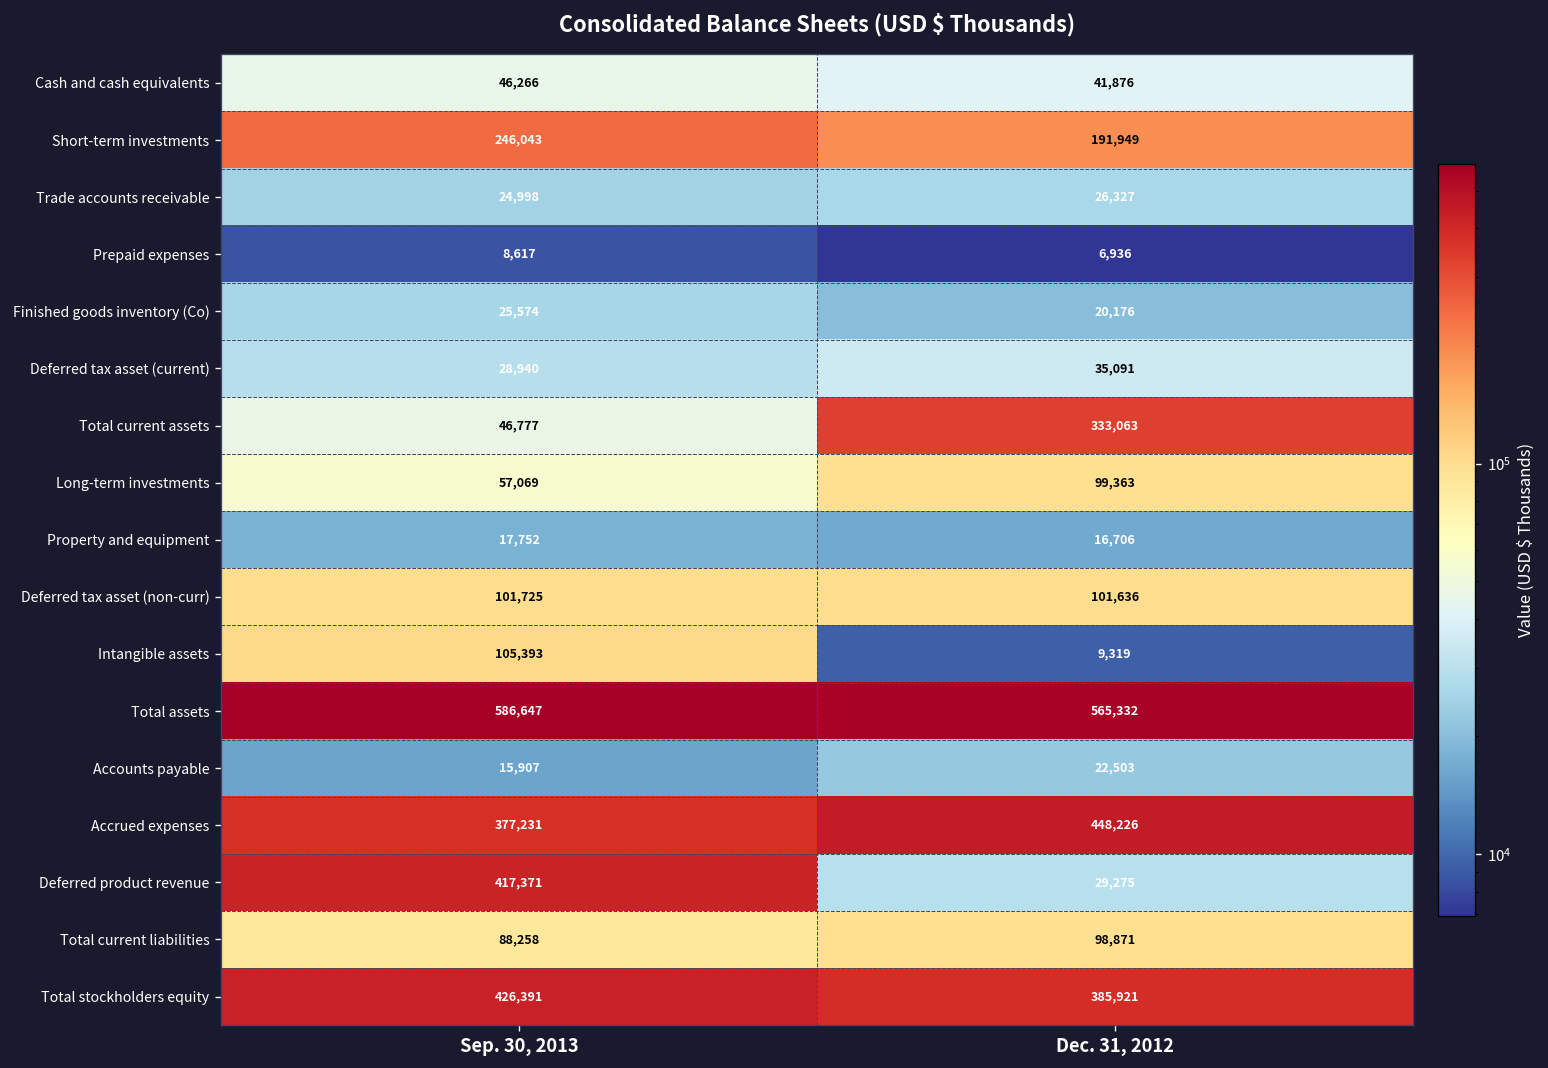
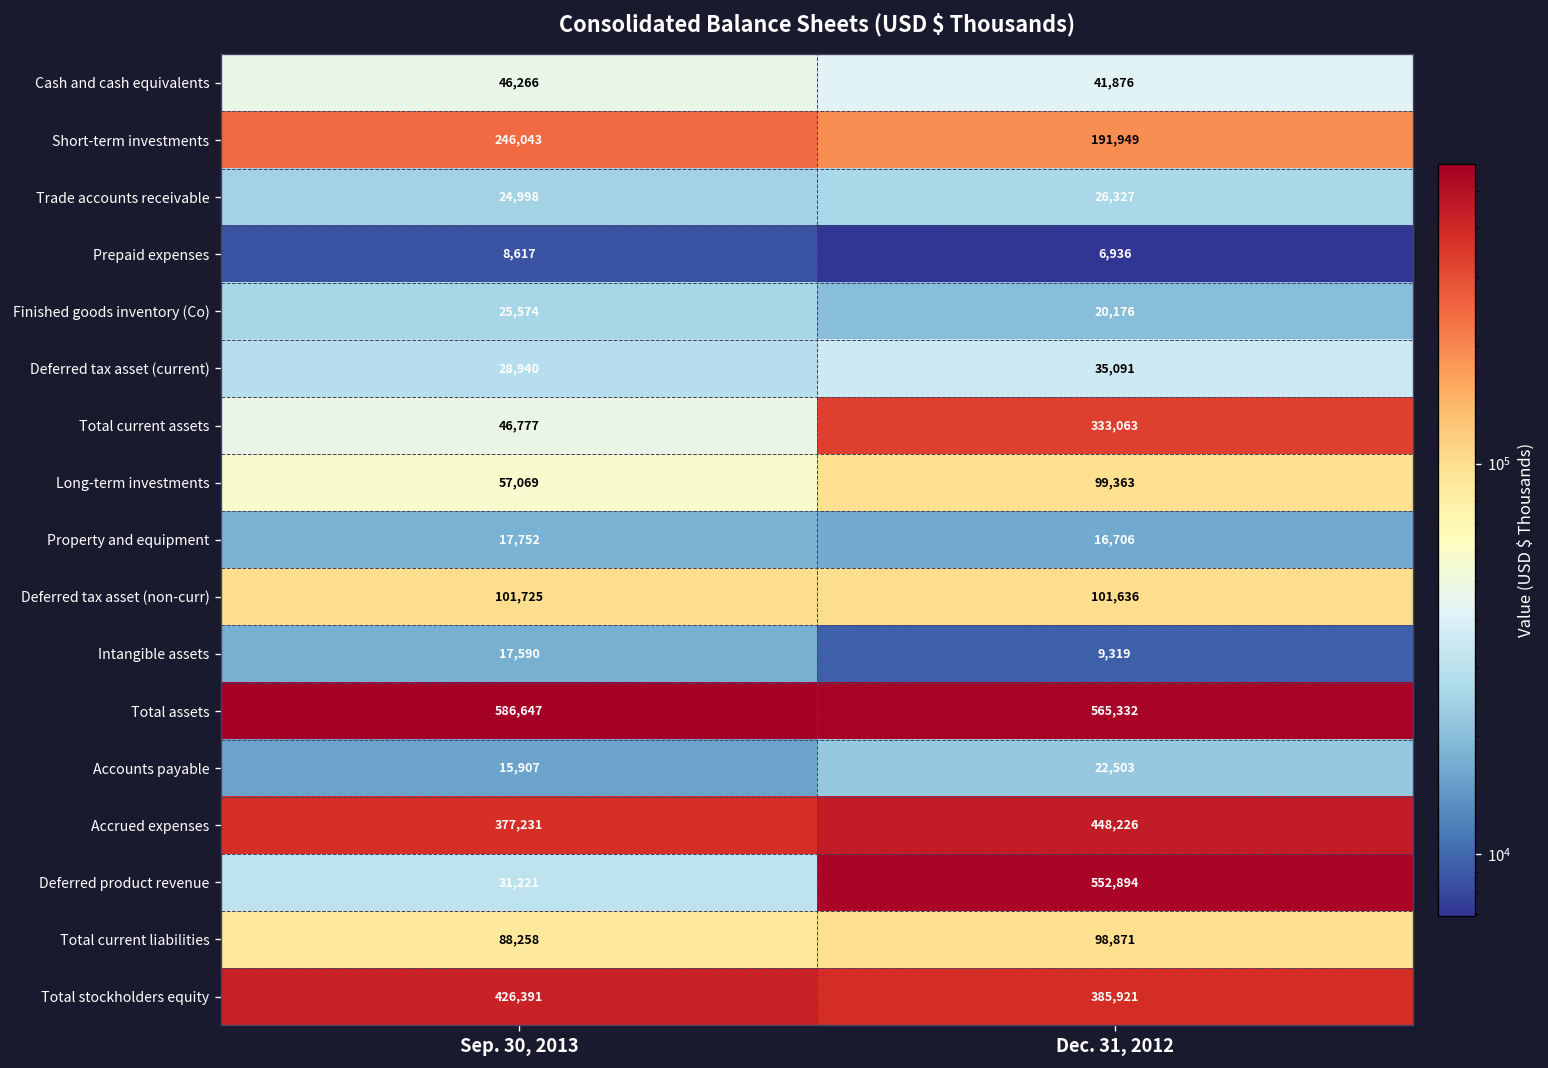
Intangible assets, Sep. 30, 2013: 105,393 -> 17,590
Deferred product revenue, Sep. 30, 2013: 417,371 -> 31,221
Deferred product revenue, Dec. 31, 2012: 29,275 -> 552,894
